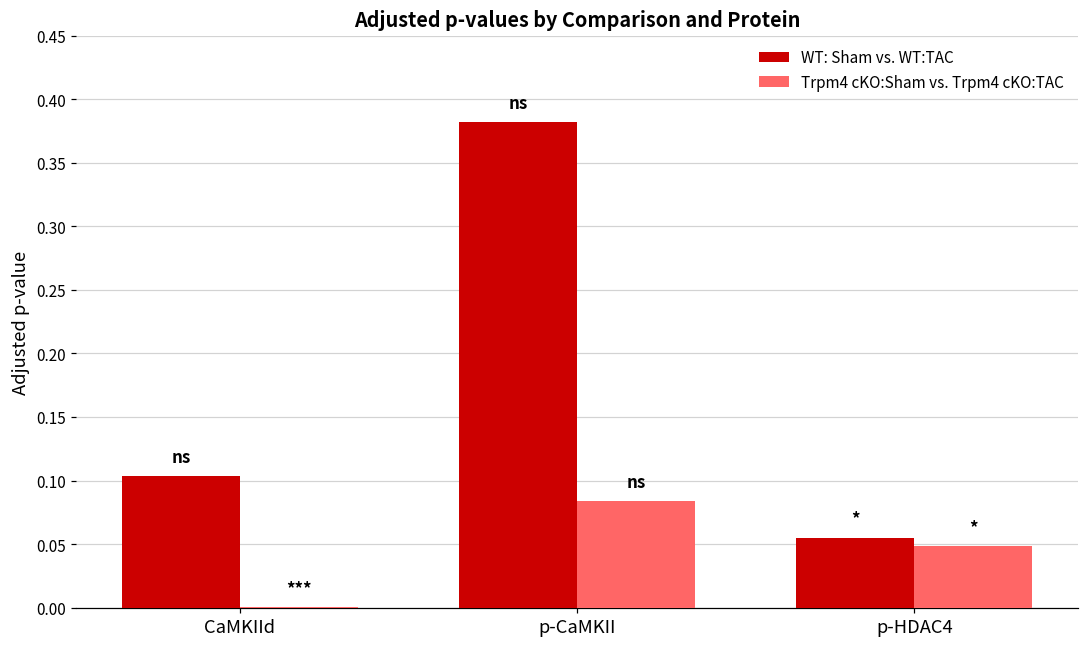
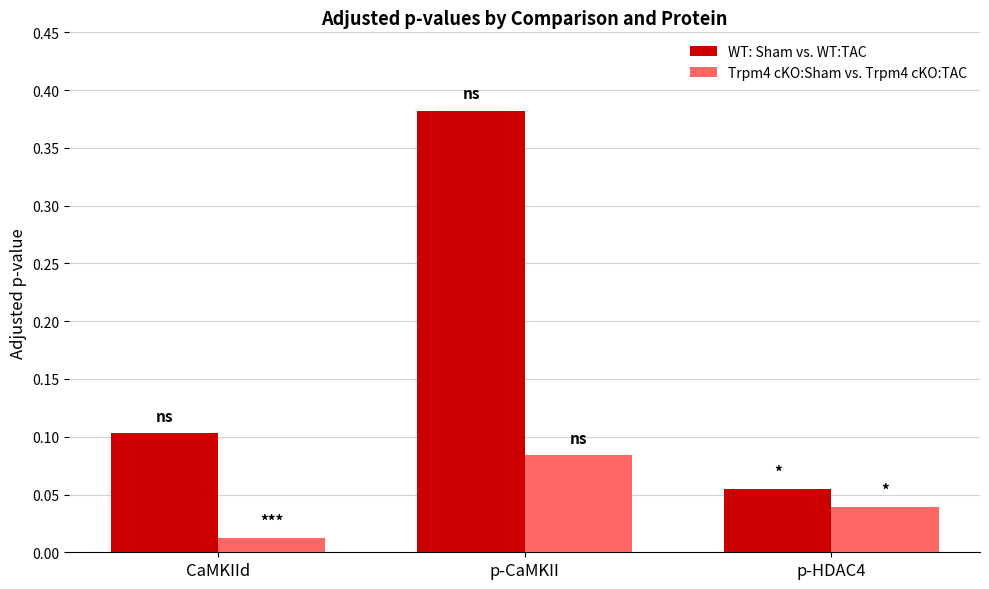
Trpm4 cKO:Sham vs. Trpm4 cKO:TAC, CaMKIId: 0.000 -> 0.012
Trpm4 cKO:Sham vs. Trpm4 cKO:TAC, p-HDAC4: 0.048 -> 0.039
